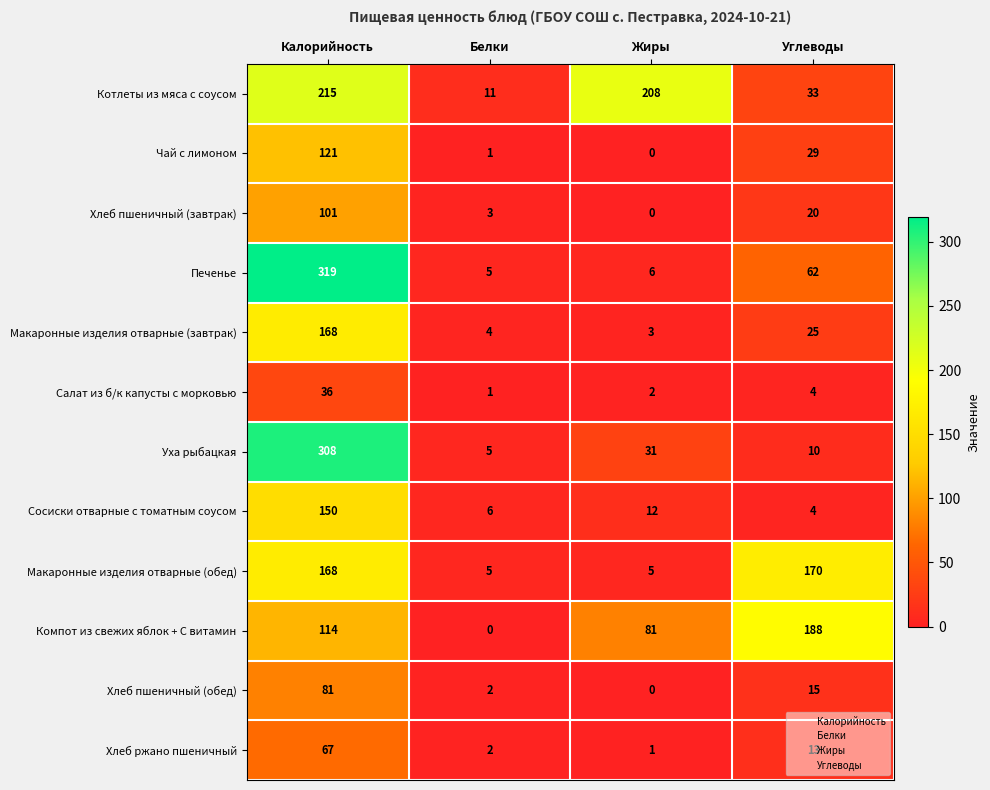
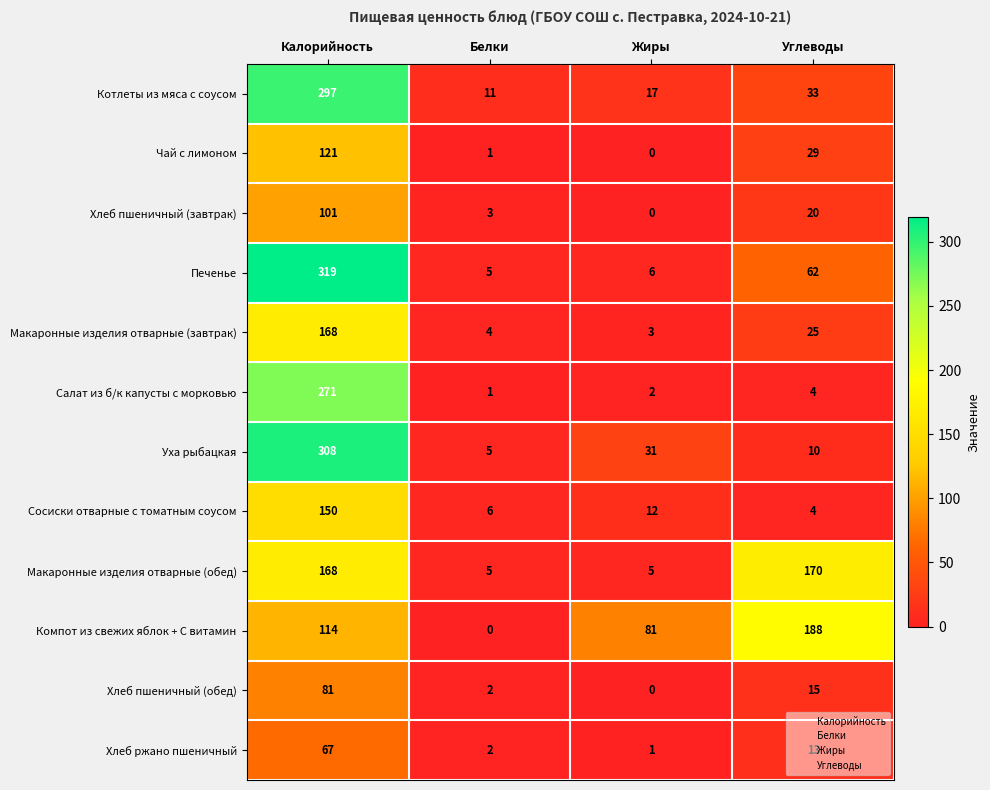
Котлеты из мяса с соусом, Калорийность: 215 -> 297
Котлеты из мяса с соусом, Жиры: 208 -> 17
Салат из б/к капусты с морковью, Калорийность: 36 -> 271
